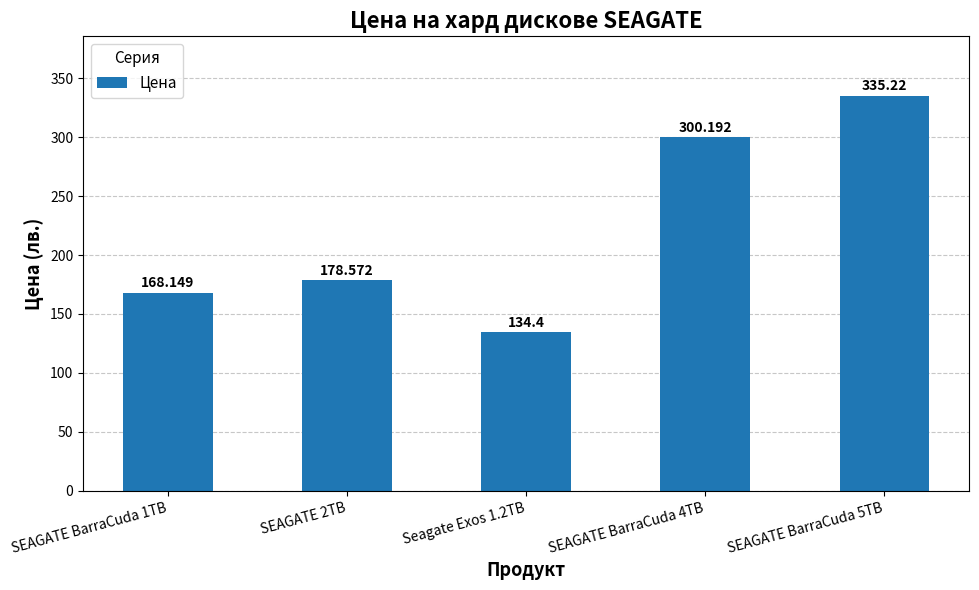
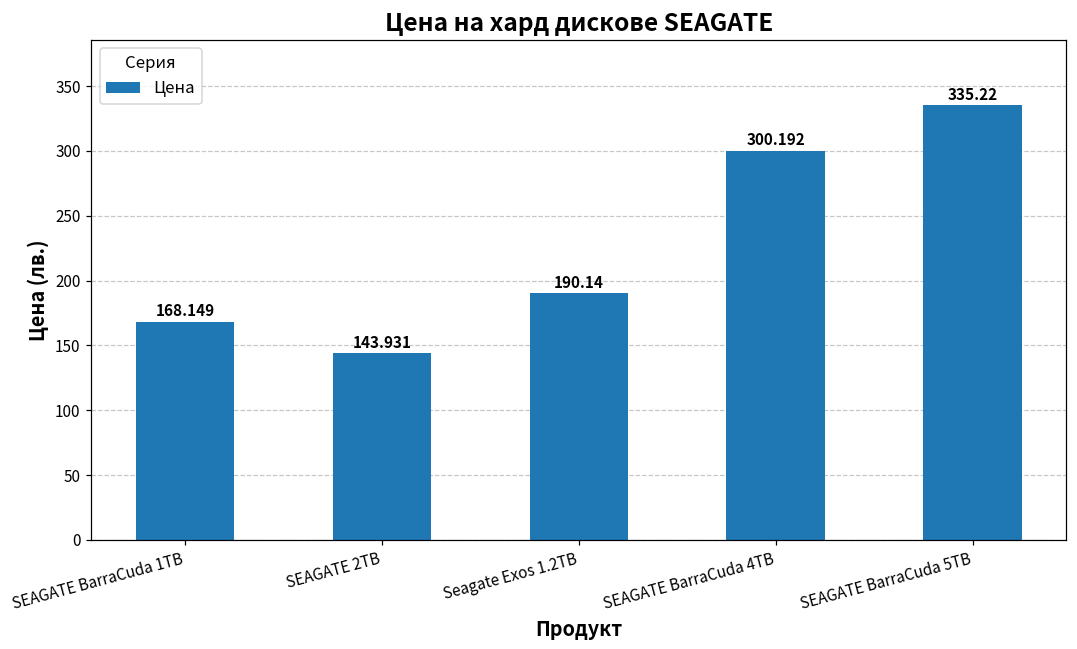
SEAGATE 2TB: 178.572 -> 143.931
Seagate Exos 1.2TB: 134.4 -> 190.14
